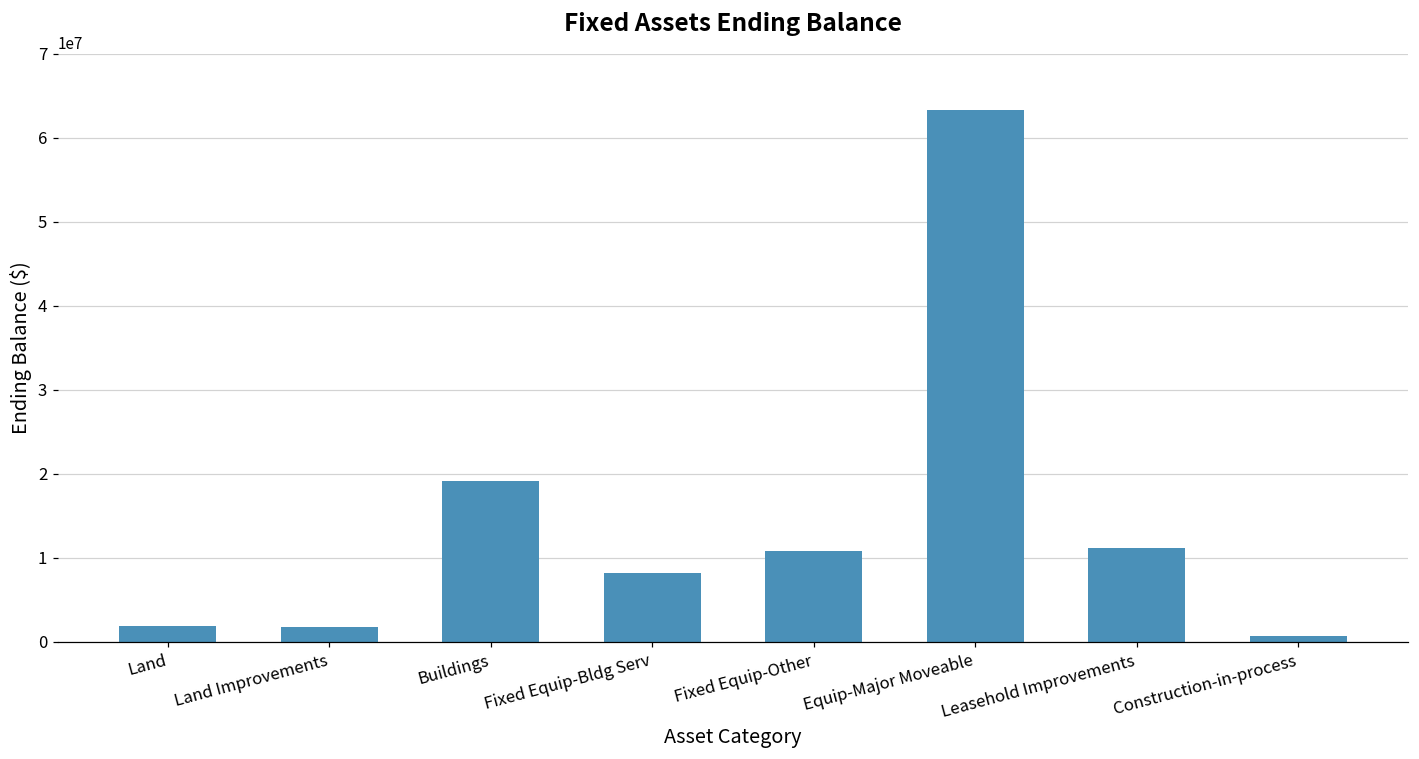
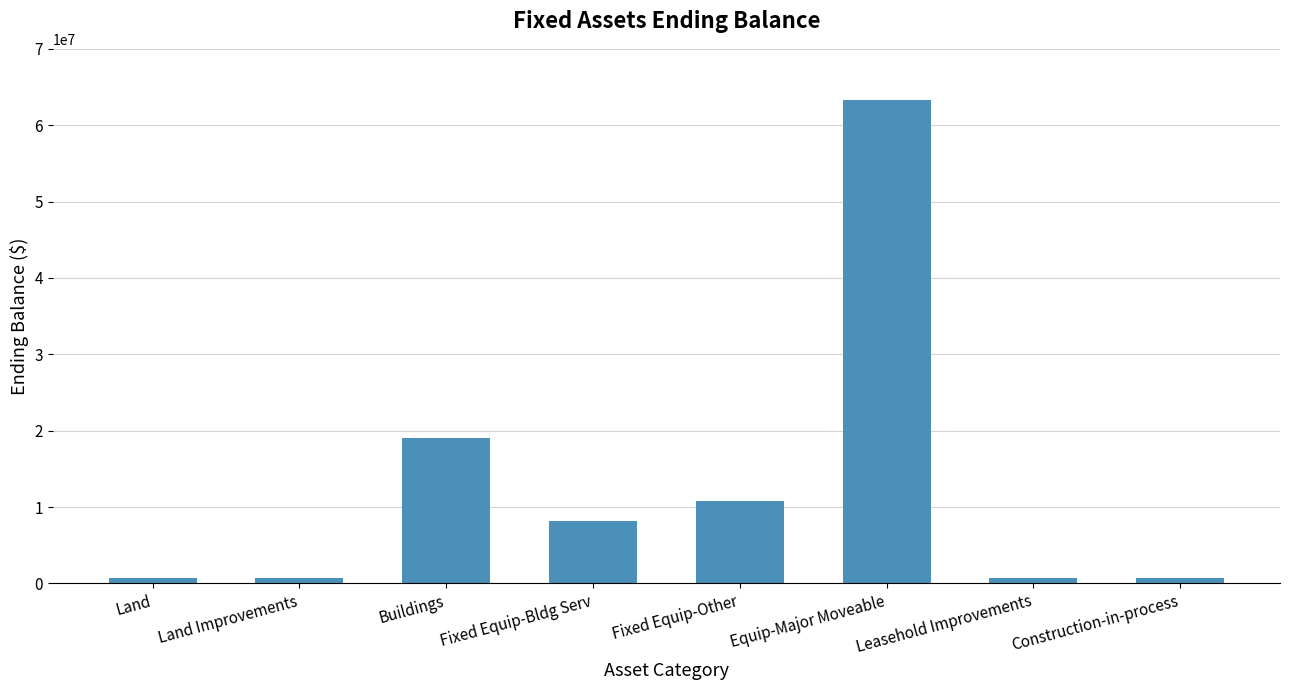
Land: 2000000 -> 1000000
Land Improvements: 2000000 -> 1000000
Leasehold Improvements: 11000000 -> 1000000
